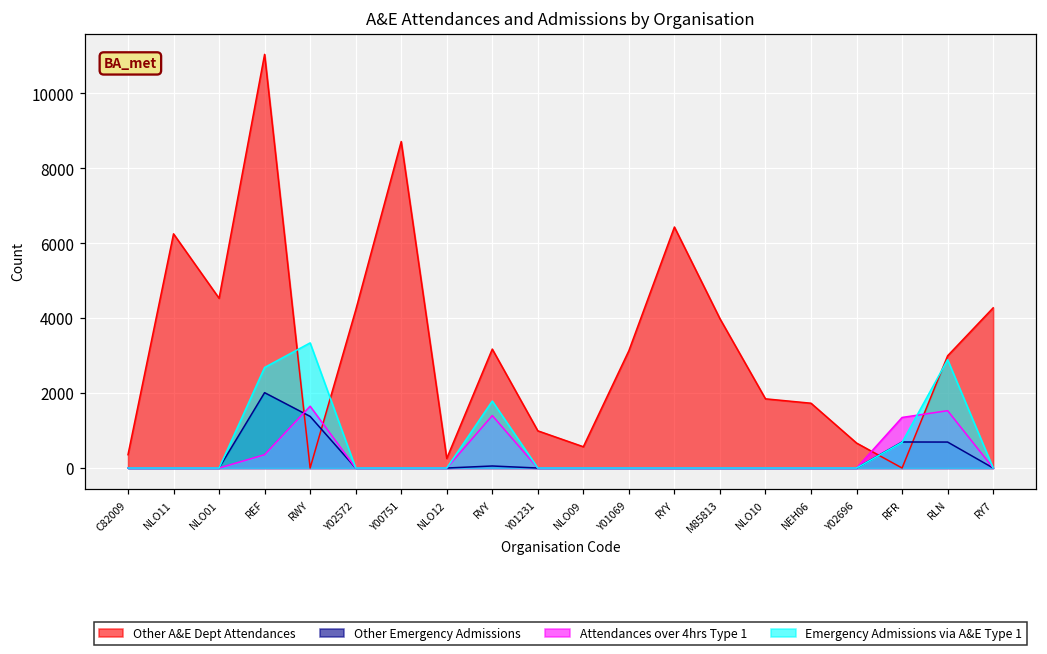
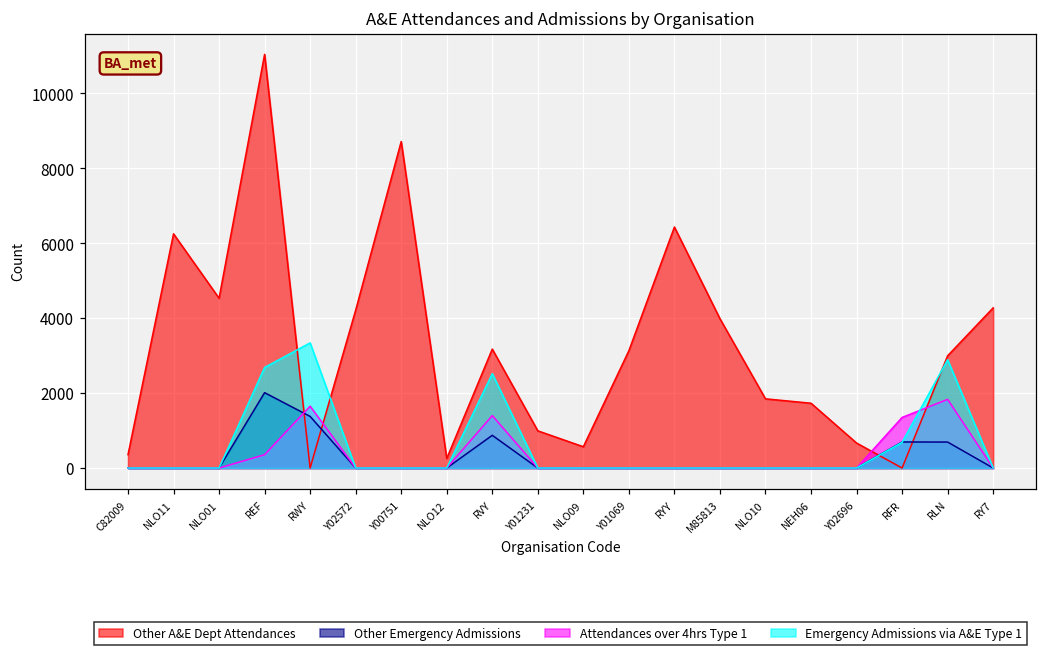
Other Emergency Admissions, RVY: 100 -> 900
Emergency Admissions via A&E Type 1, RVY: 1800 -> 2500
Attendances over 4hrs Type 1, RLN: 1500 -> 1800
